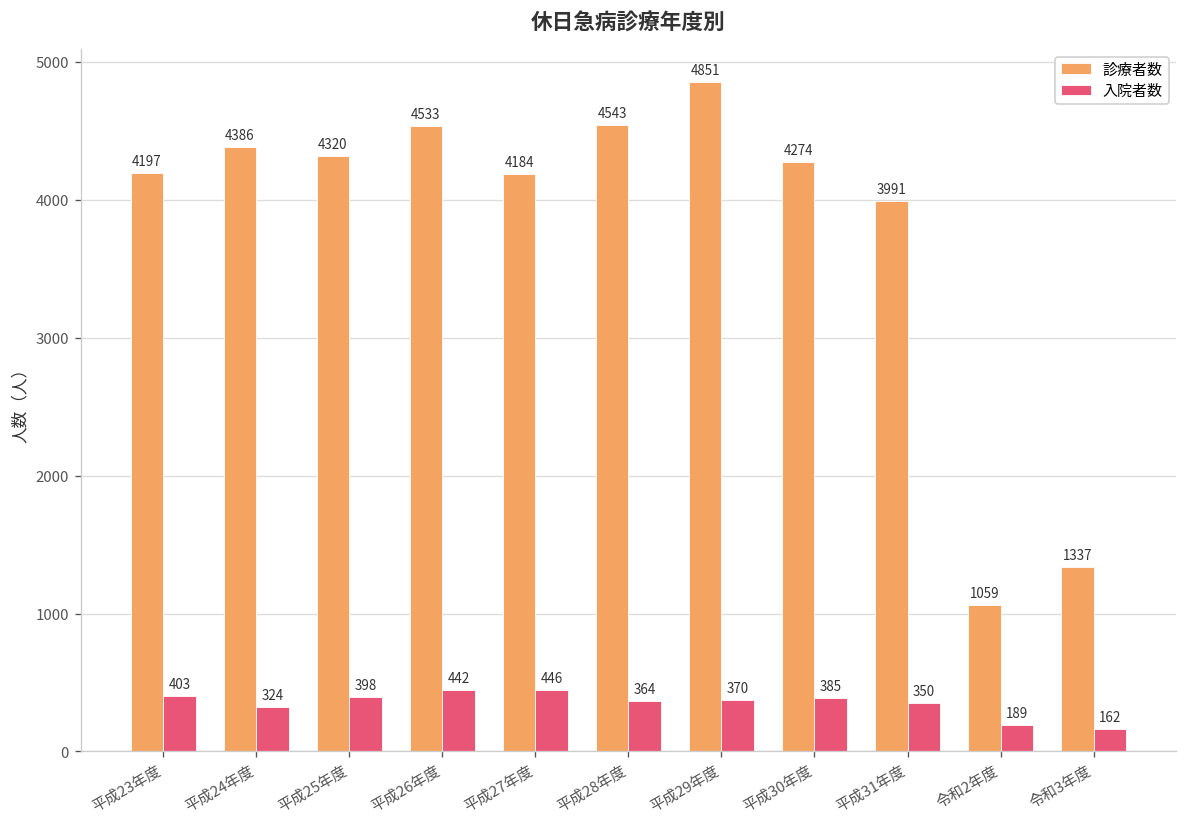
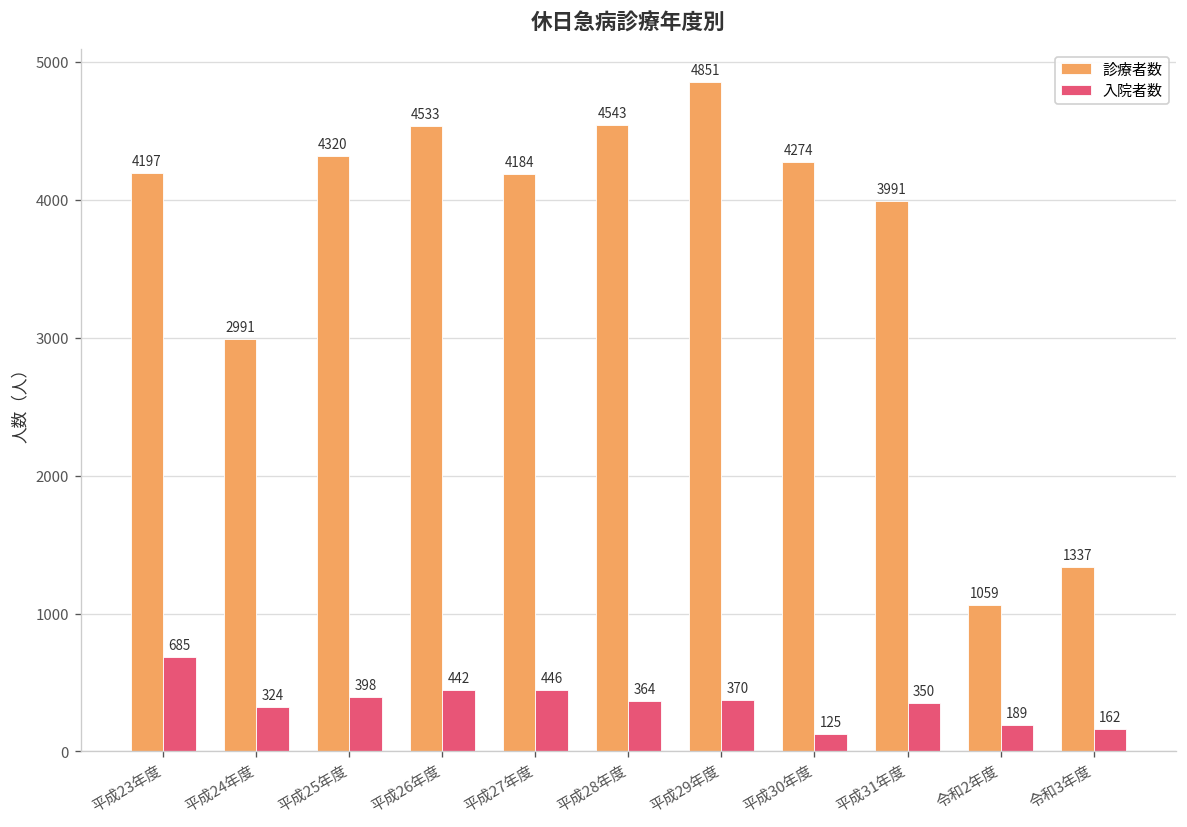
入院者数, 平成23年度: 403 -> 685
診療者数, 平成24年度: 4386 -> 2991
入院者数, 平成30年度: 385 -> 125
